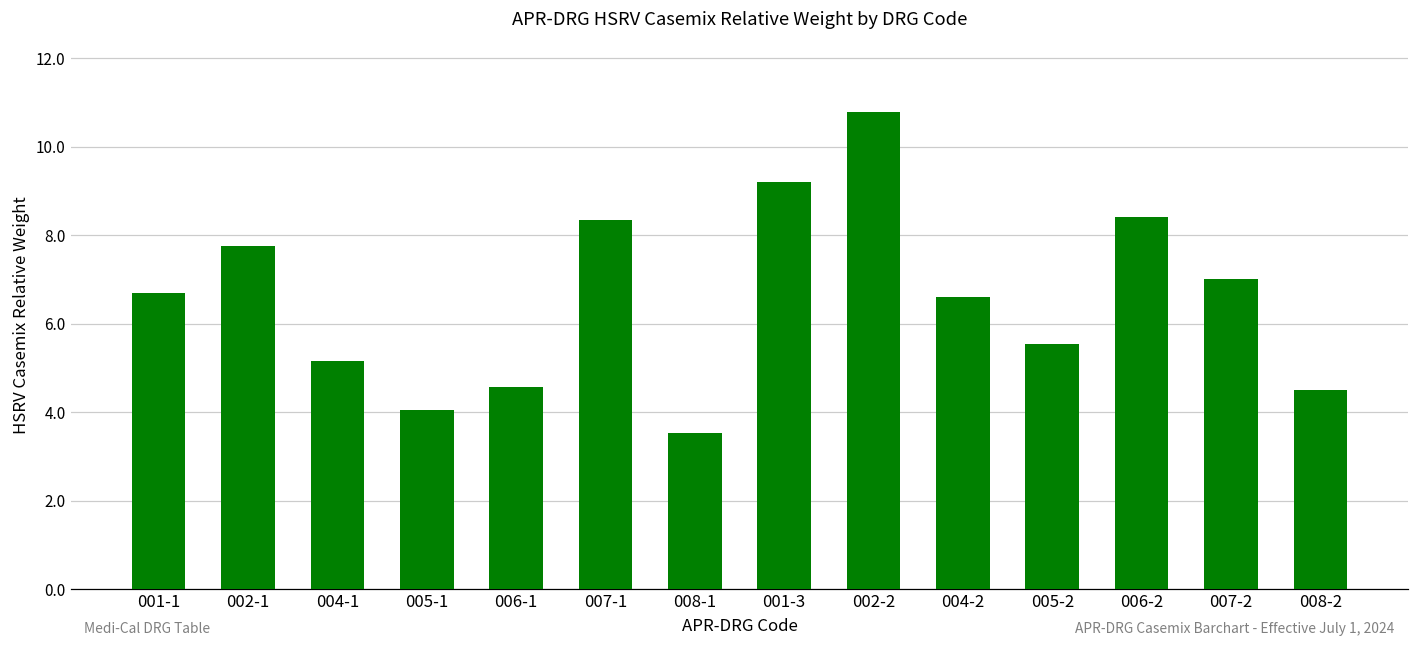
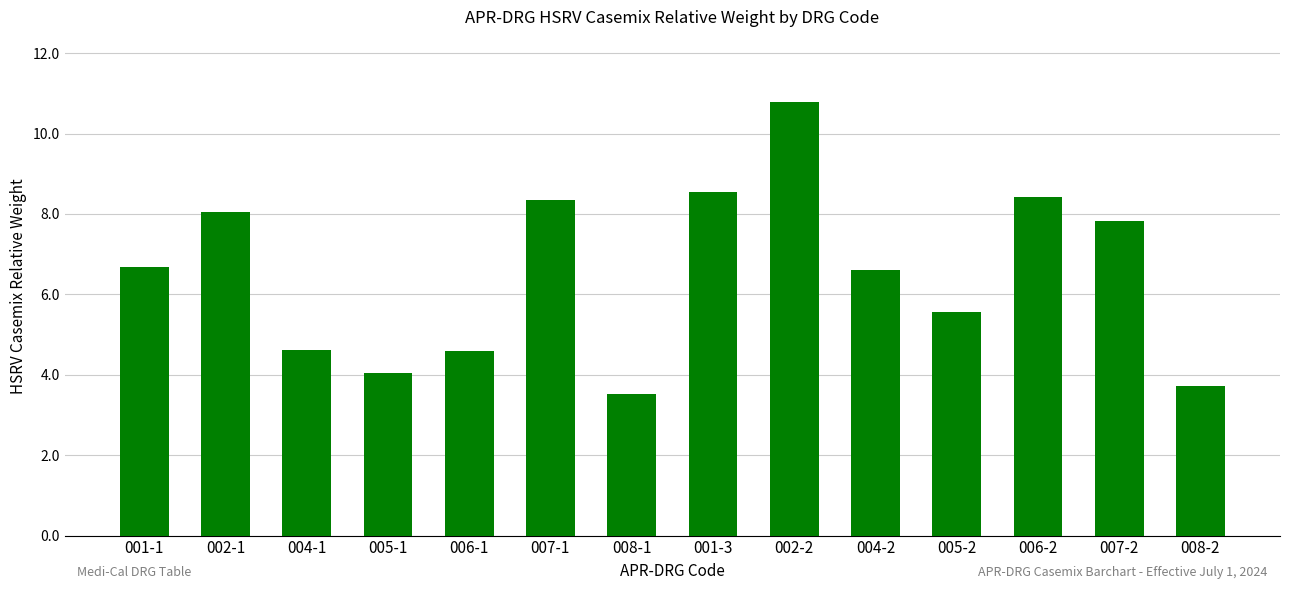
002-1: 7.8 -> 8.0
004-1: 5.2 -> 4.6
001-3: 9.2 -> 8.5
007-2: 7.0 -> 7.8
008-2: 4.5 -> 3.7
